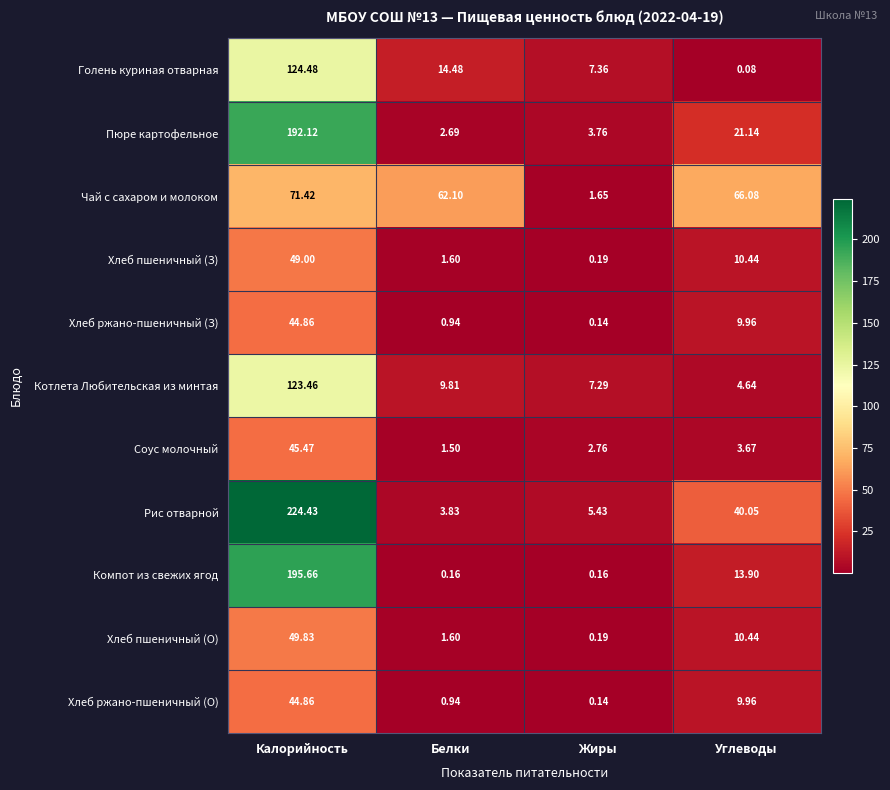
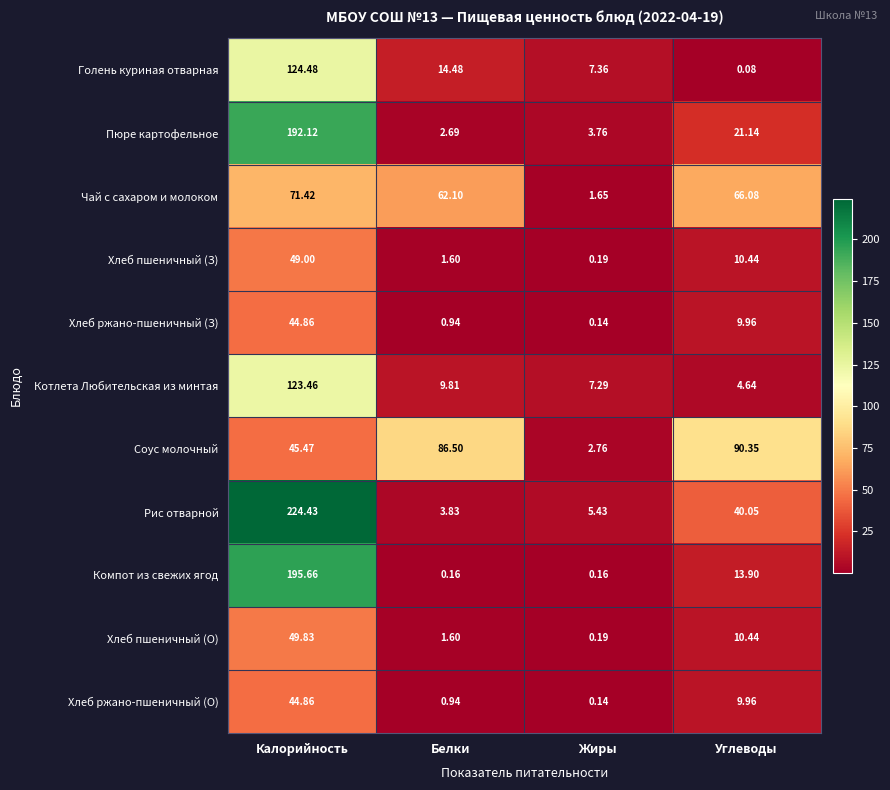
Соус молочный, Белки: 1.50 -> 86.50
Соус молочный, Углеводы: 3.67 -> 90.35
